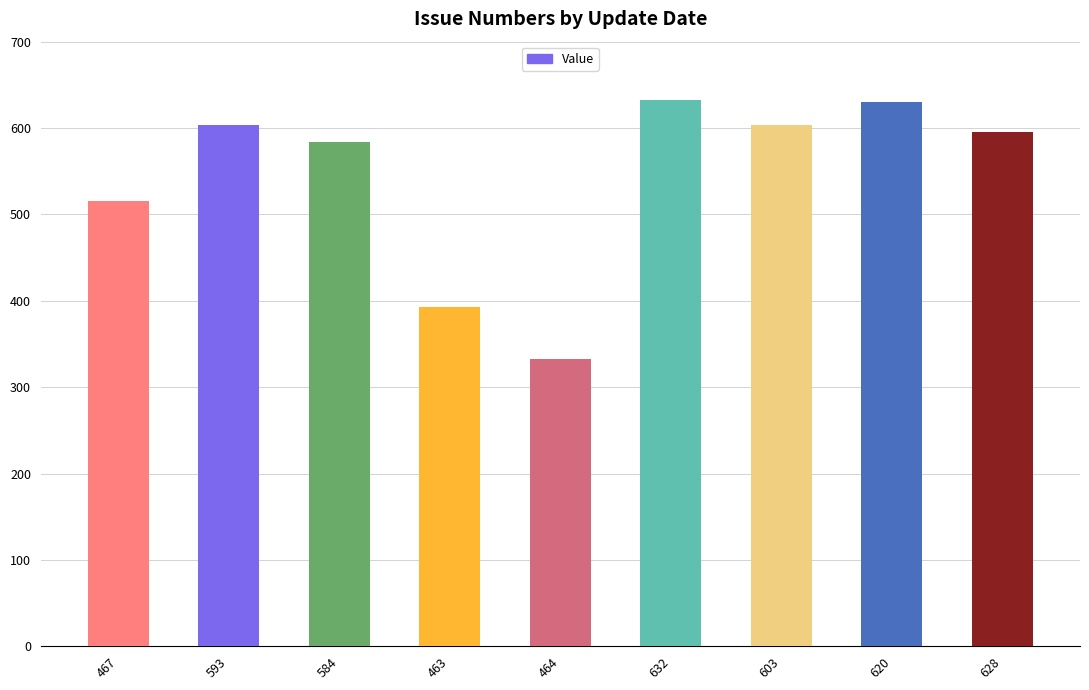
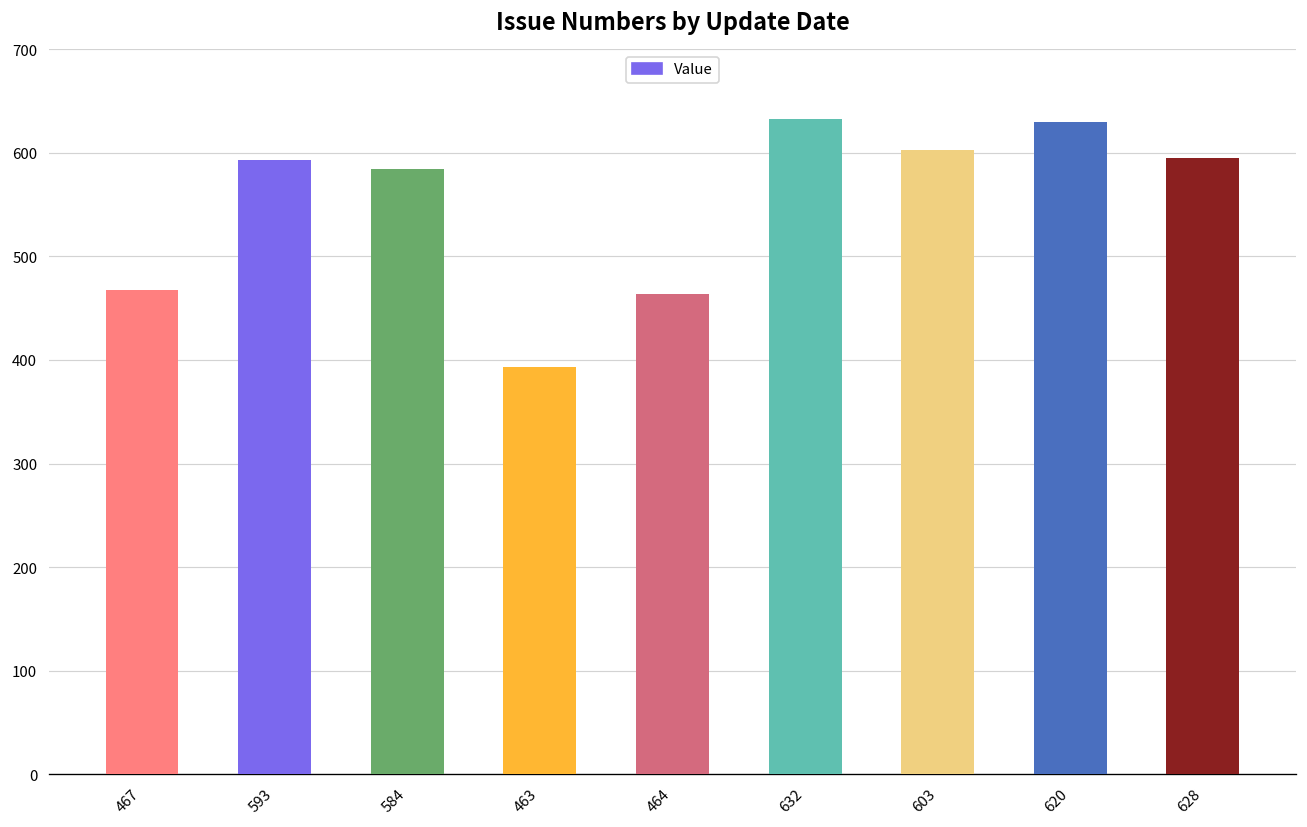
467: 520 -> 470
593: 600 -> 590
464: 330 -> 460
